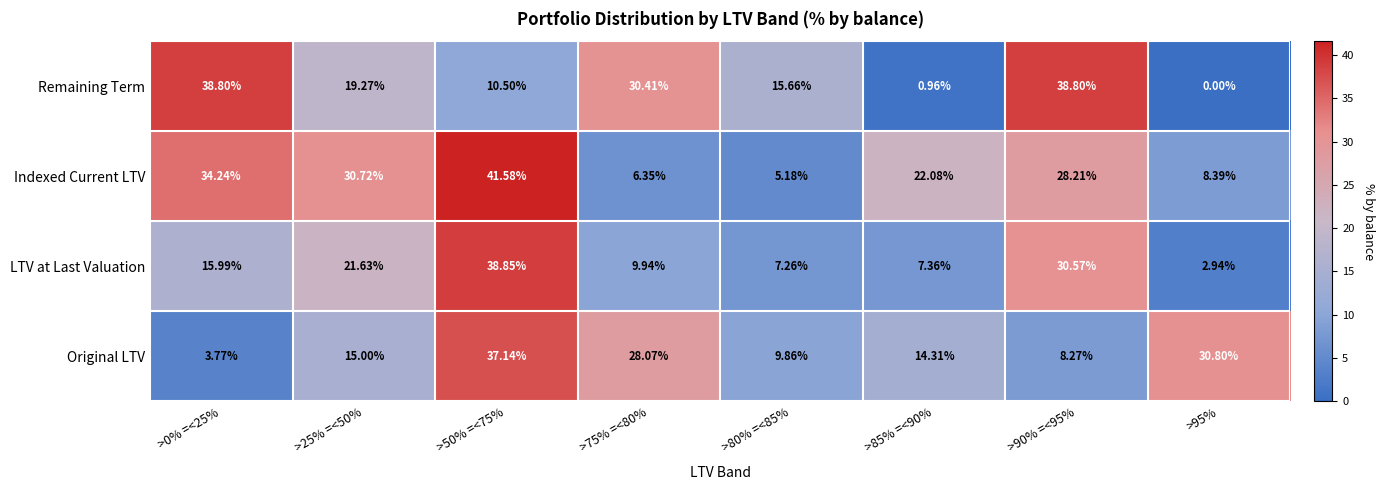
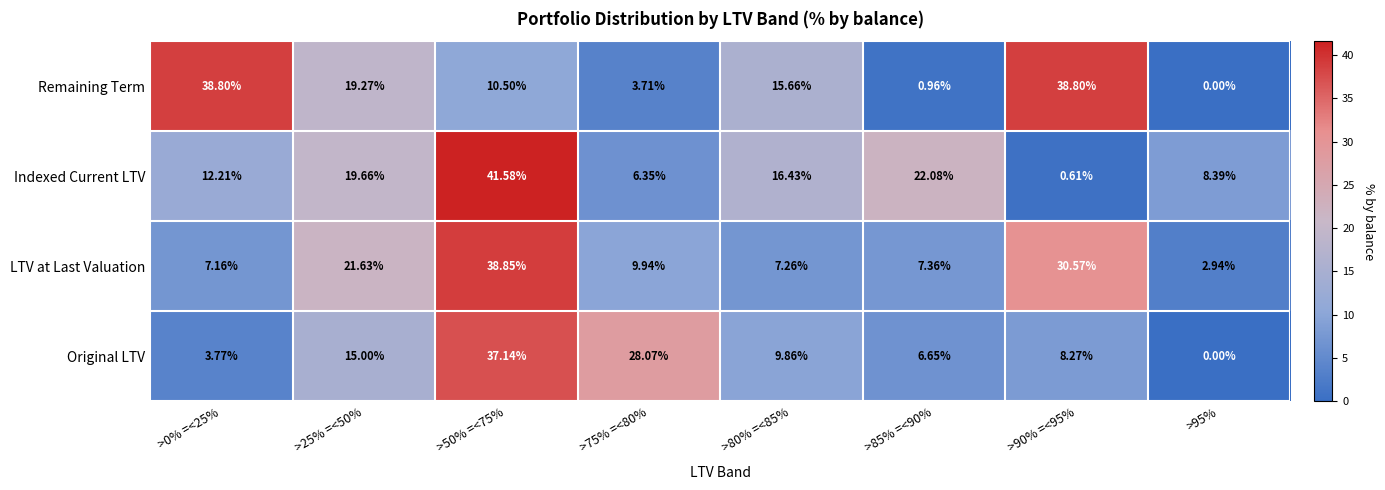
Remaining Term, >75% =<80%: 30.41% -> 3.71%
Indexed Current LTV, >0% =<25%: 34.24% -> 12.21%
Indexed Current LTV, >25% =<50%: 30.72% -> 19.66%
Indexed Current LTV, >80% =<85%: 5.18% -> 16.43%
Indexed Current LTV, >90% =<95%: 28.21% -> 0.61%
LTV at Last Valuation, >0% =<25%: 15.99% -> 7.16%
Original LTV, >85% =<90%: 14.31% -> 6.65%
Original LTV, >95%: 30.80% -> 0.00%
